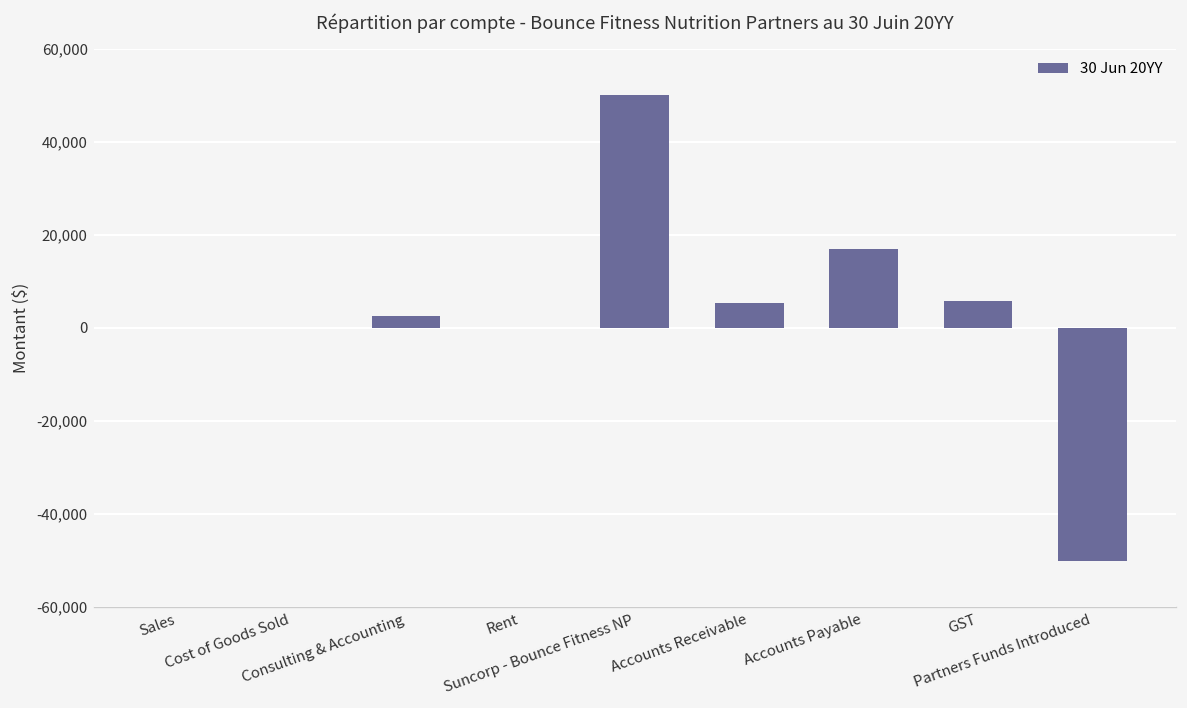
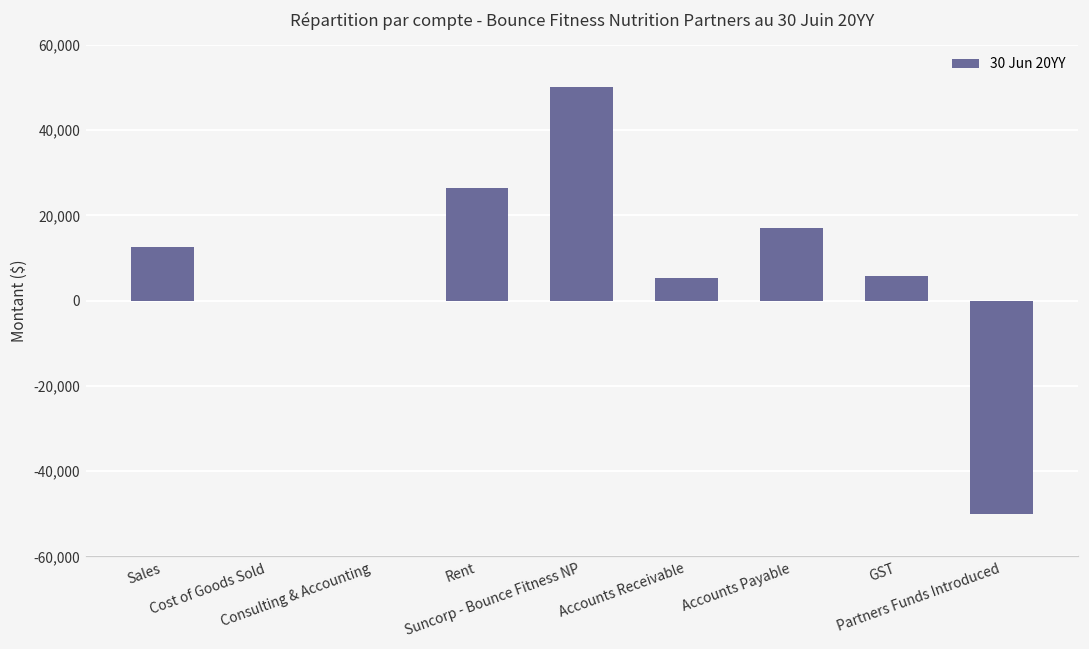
Sales: 0 -> 13,000
Consulting & Accounting: 3,000 -> 0
Rent: 0 -> 26,000
